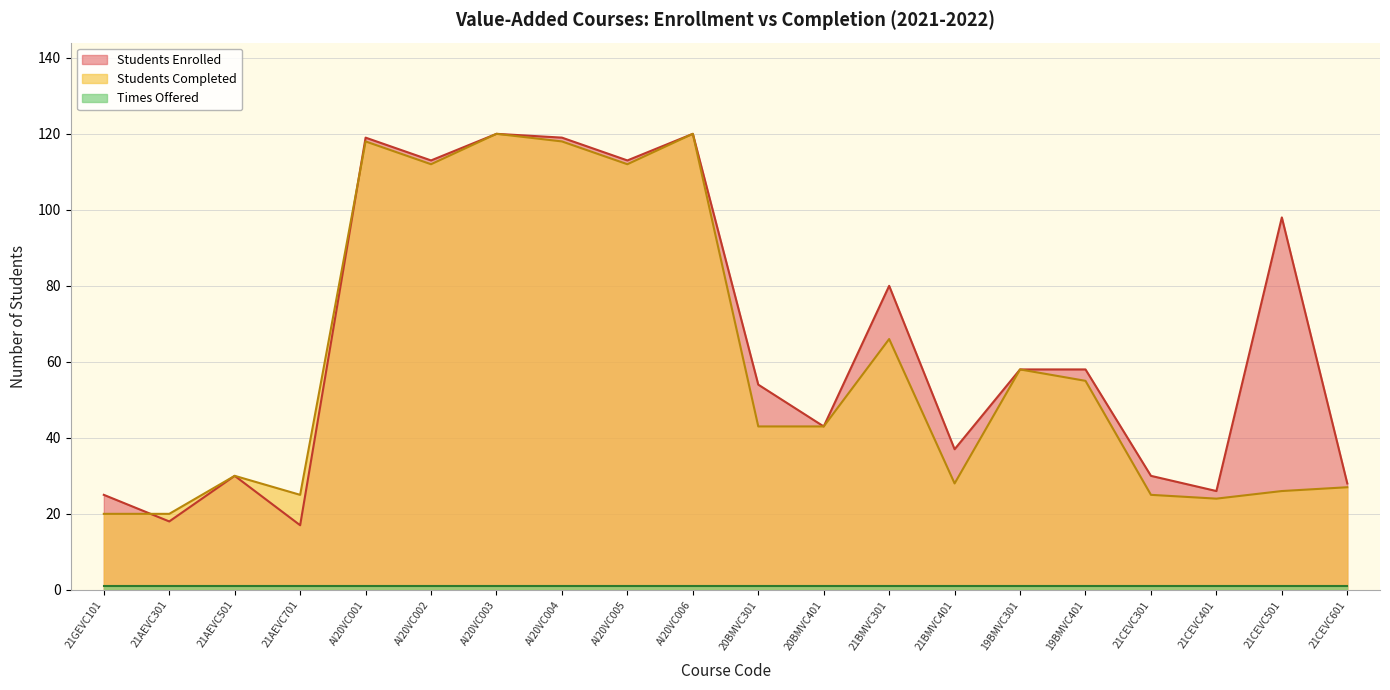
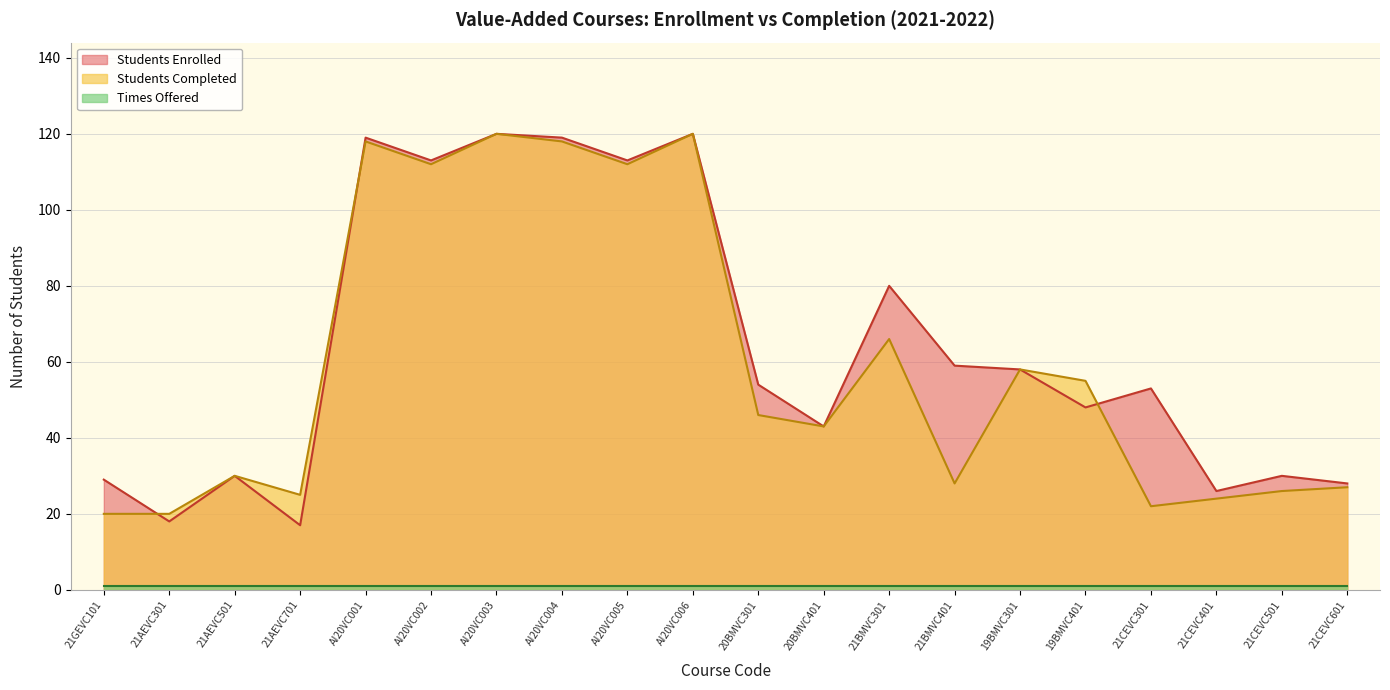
Students Enrolled, 21GEVC101: 25 -> 29
Students Completed, 20BMVC301: 43 -> 46
Students Enrolled, 21BMVC401: 37 -> 59
Students Enrolled, 19BMVC401: 58 -> 48
Students Enrolled, 21CEVC301: 30 -> 53
Students Completed, 21CEVC301: 25 -> 22
Students Enrolled, 21CEVC501: 98 -> 30
